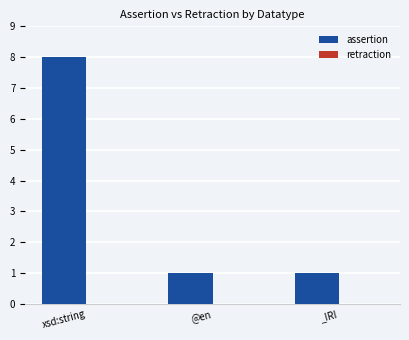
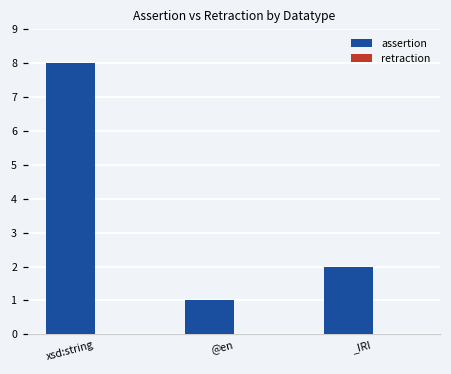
assertion, _IRI: 1 -> 2
